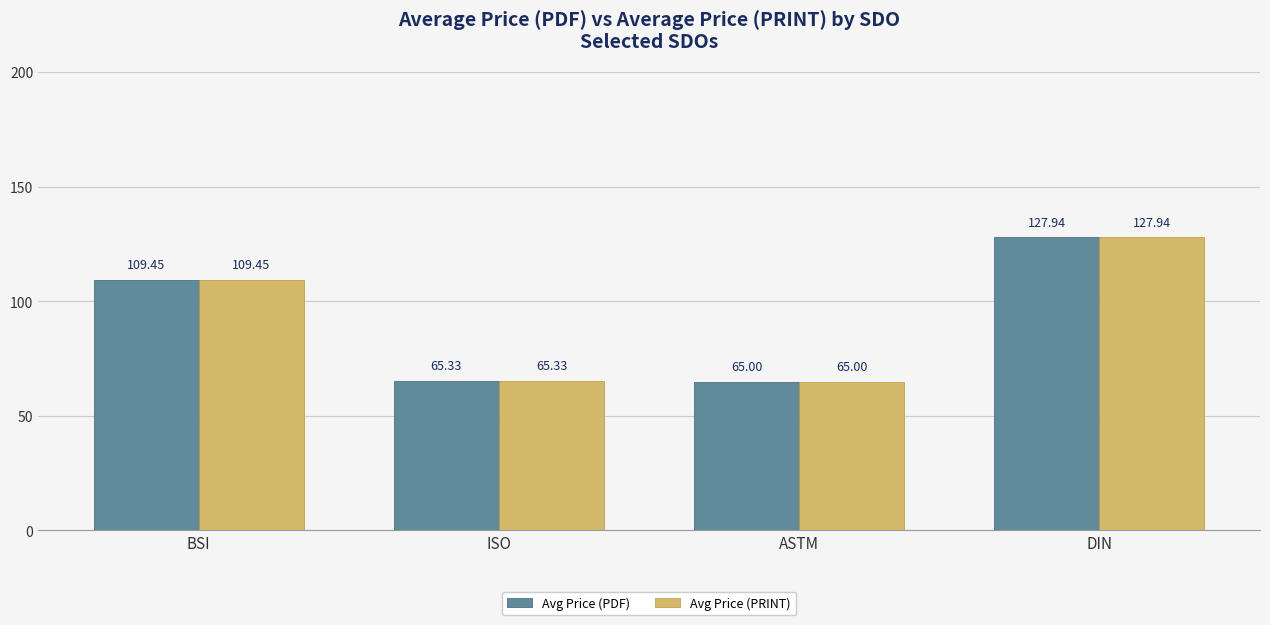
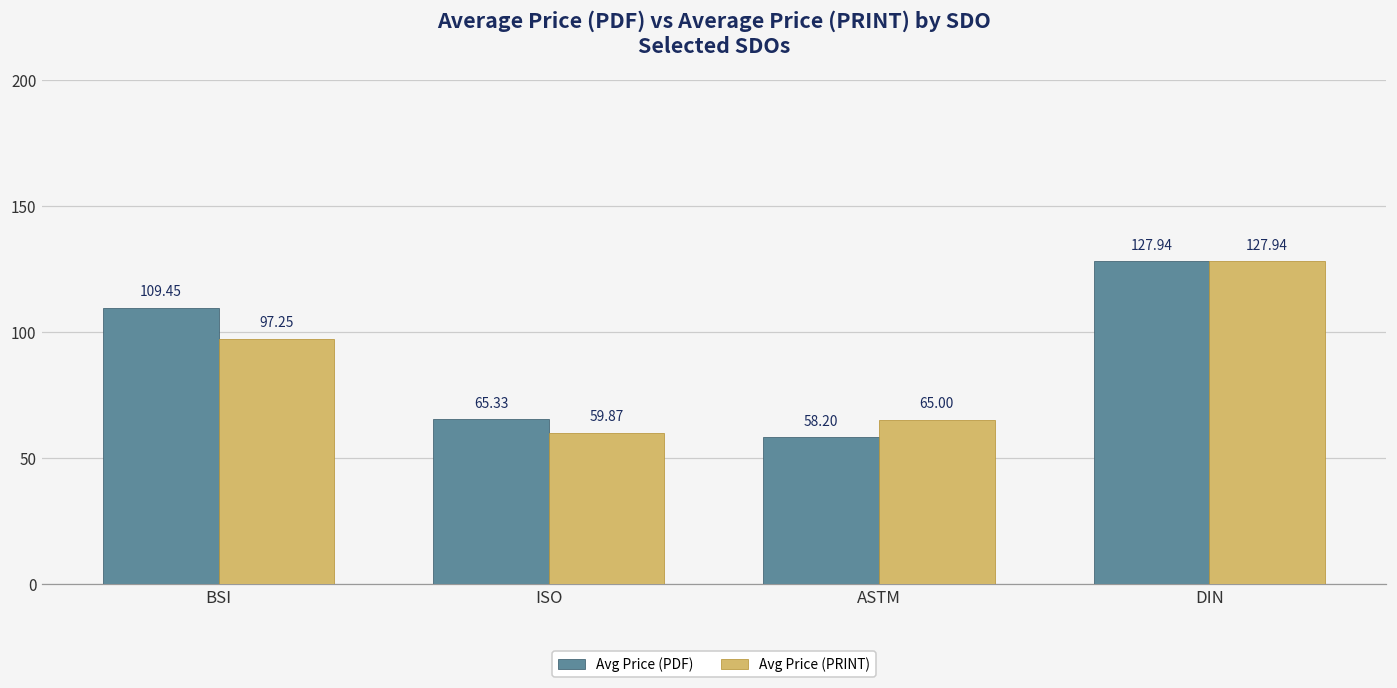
Avg Price (PRINT), BSI: 109.45 -> 97.25
Avg Price (PRINT), ISO: 65.33 -> 59.87
Avg Price (PDF), ASTM: 65.00 -> 58.20
